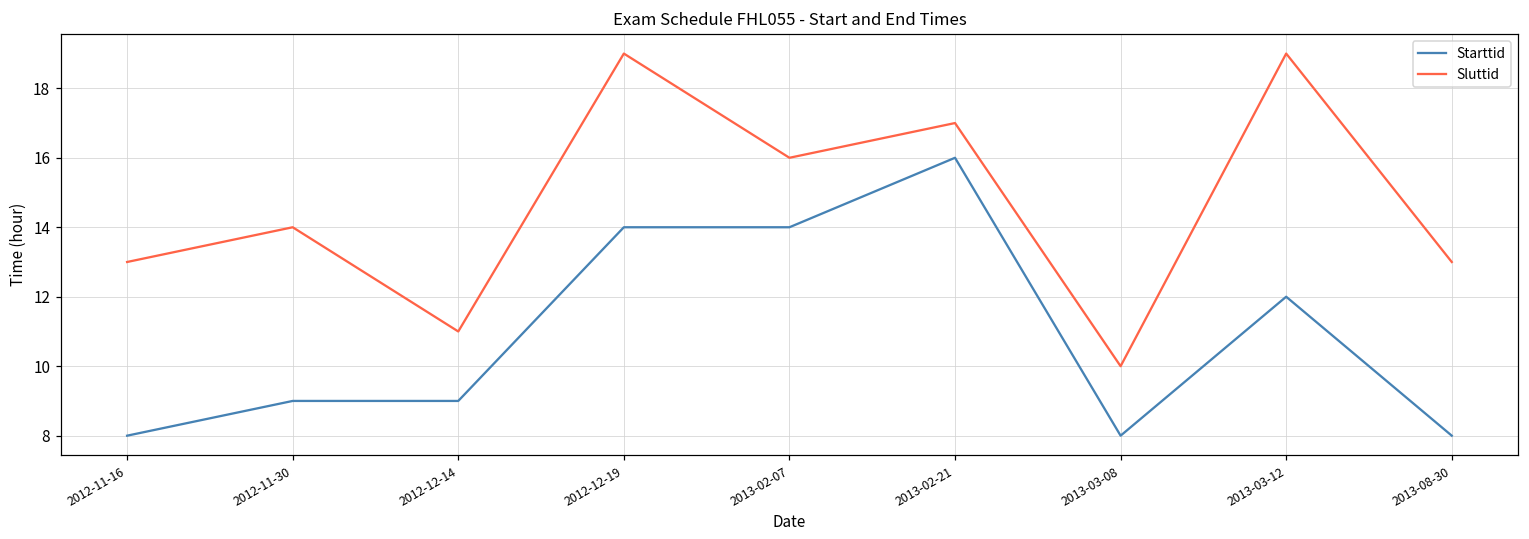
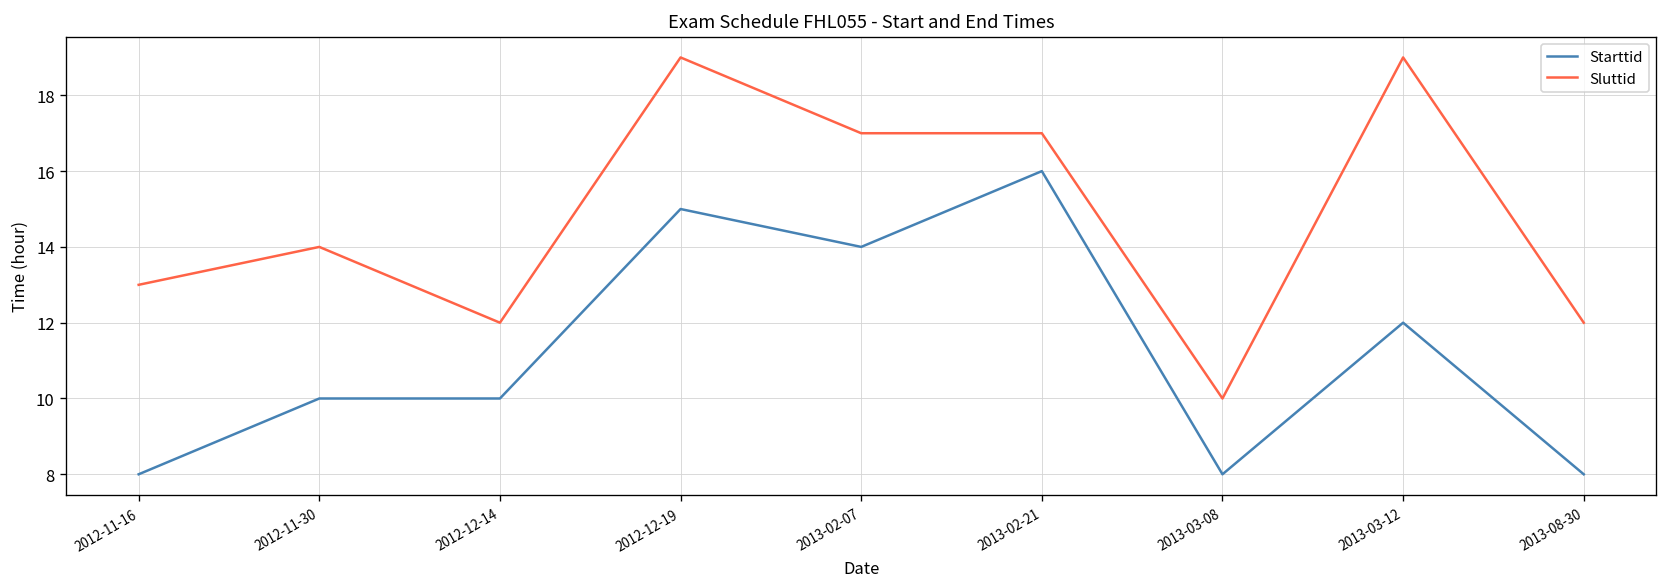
Starttid, 2012-11-30: 9 -> 10
Starttid, 2012-12-14: 9 -> 10
Sluttid, 2012-12-14: 11 -> 12
Starttid, 2012-12-19: 14 -> 15
Sluttid, 2013-02-07: 16 -> 17
Sluttid, 2013-08-30: 13 -> 12
